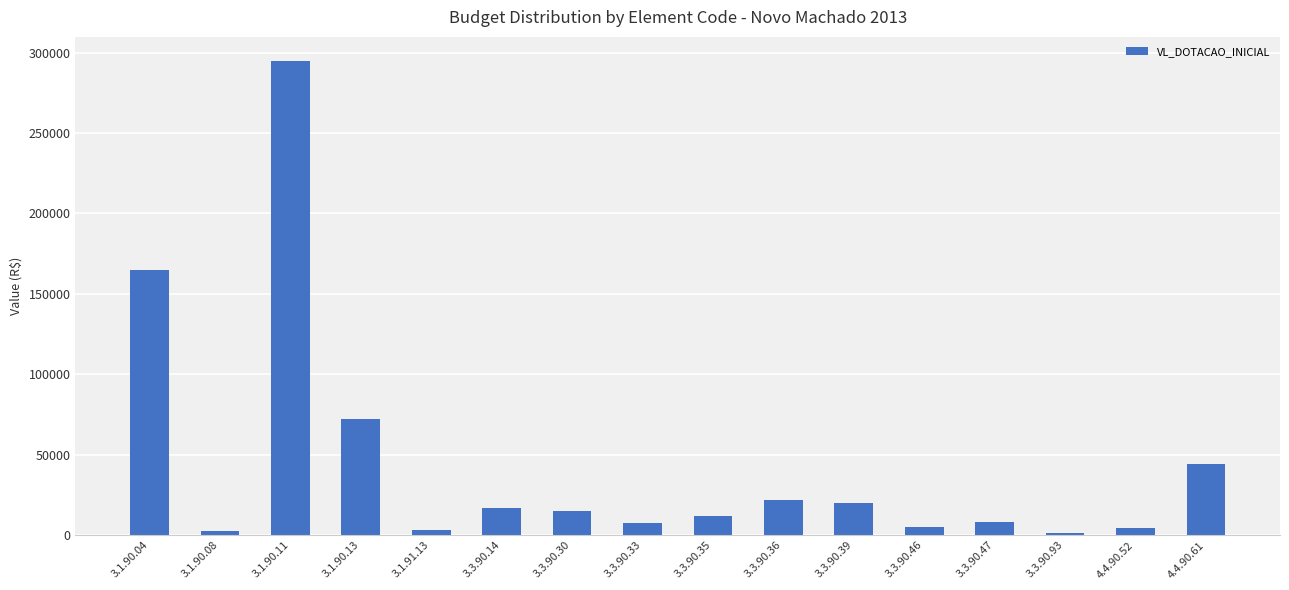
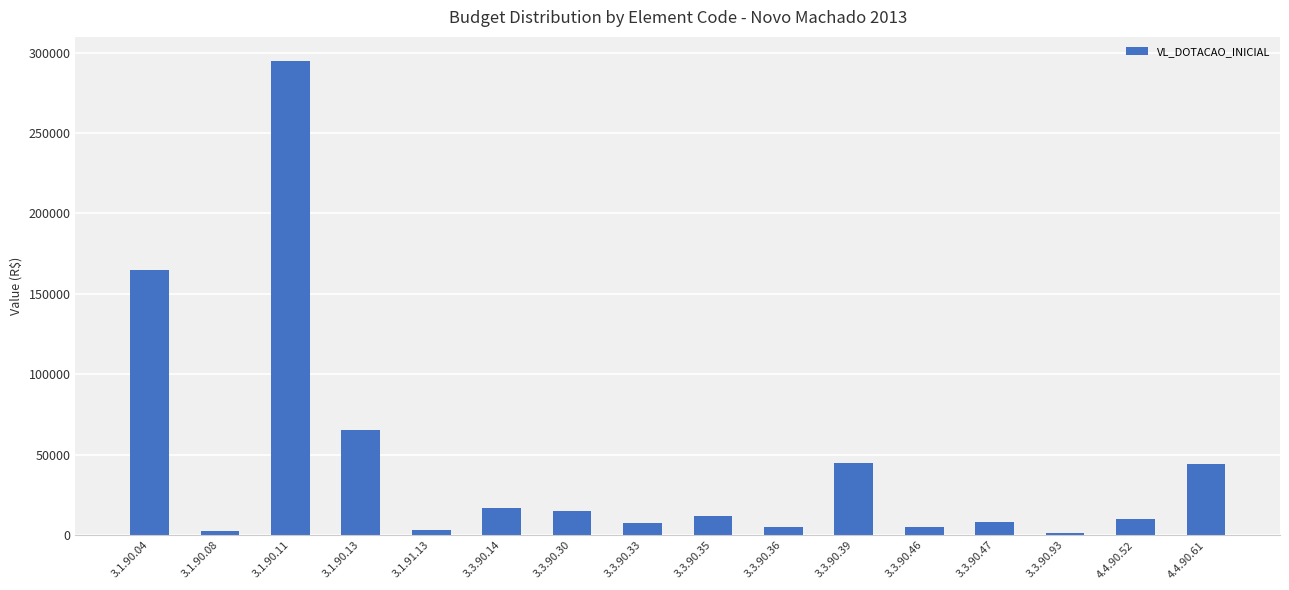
3.1.90.13: 72000 -> 66000
3.3.90.36: 22000 -> 5000
3.3.90.39: 20000 -> 45000
4.4.90.52: 5000 -> 10000
